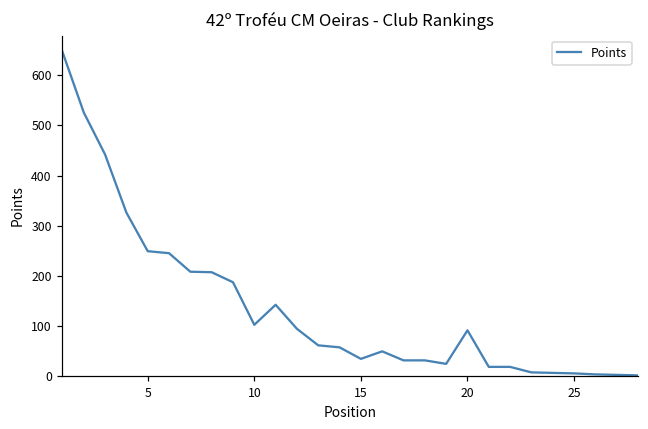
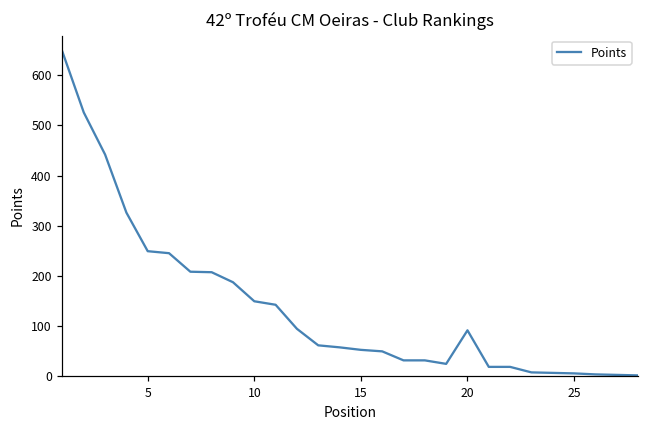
10: 100 -> 150
15: 30 -> 50
